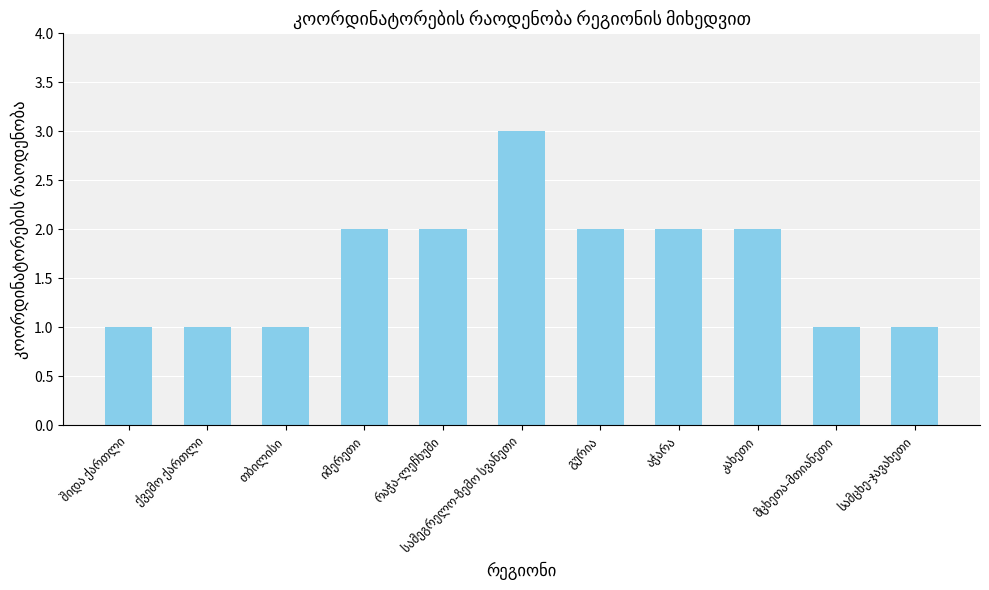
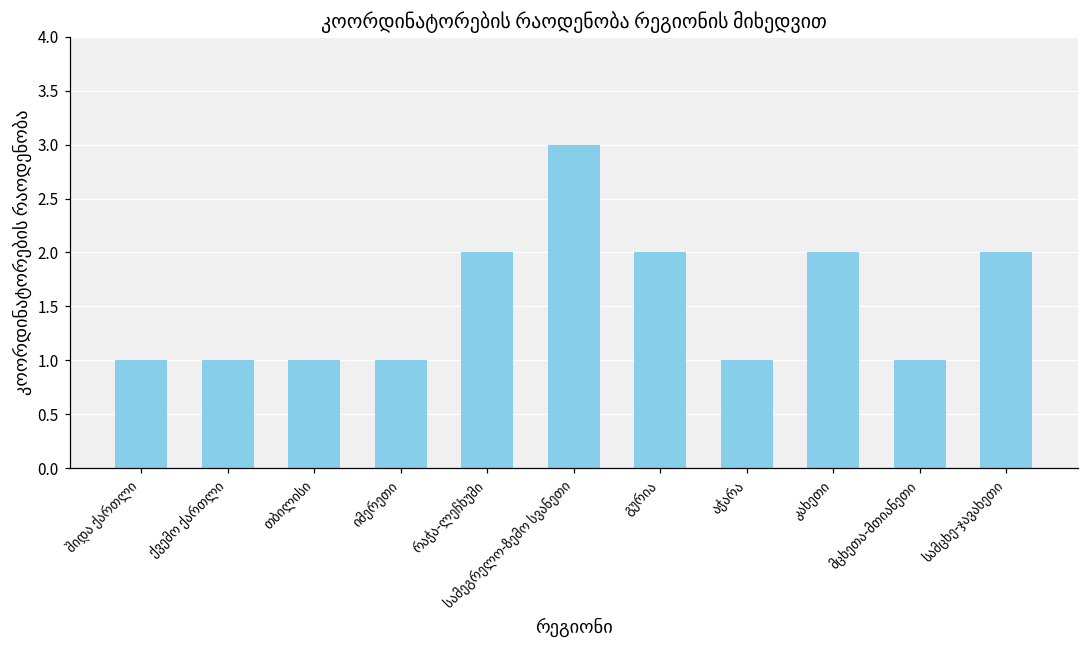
იმერეთი: 2 -> 1
აჭარა: 2 -> 1
სამცხე-ჯავახეთი: 1 -> 2
